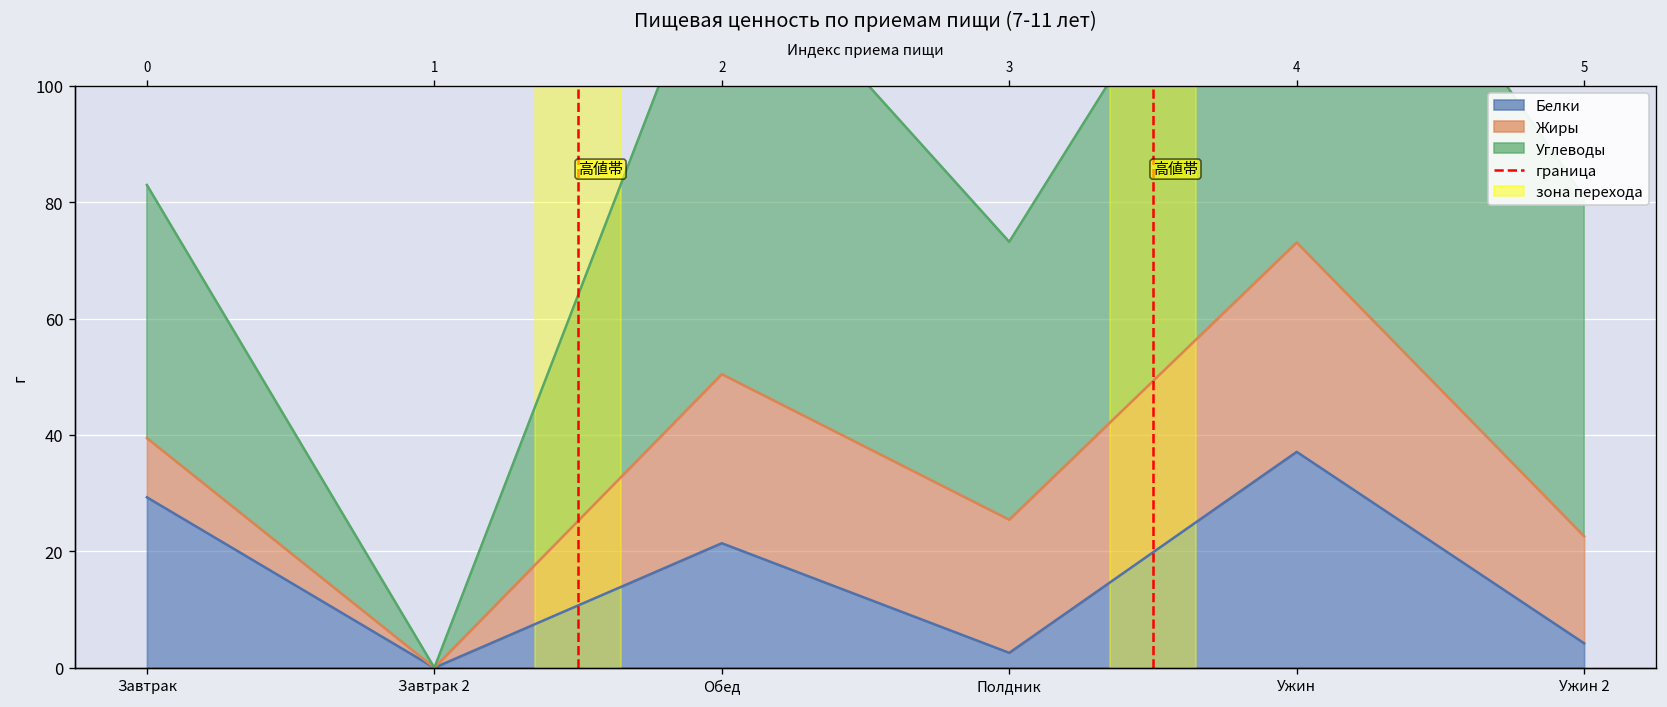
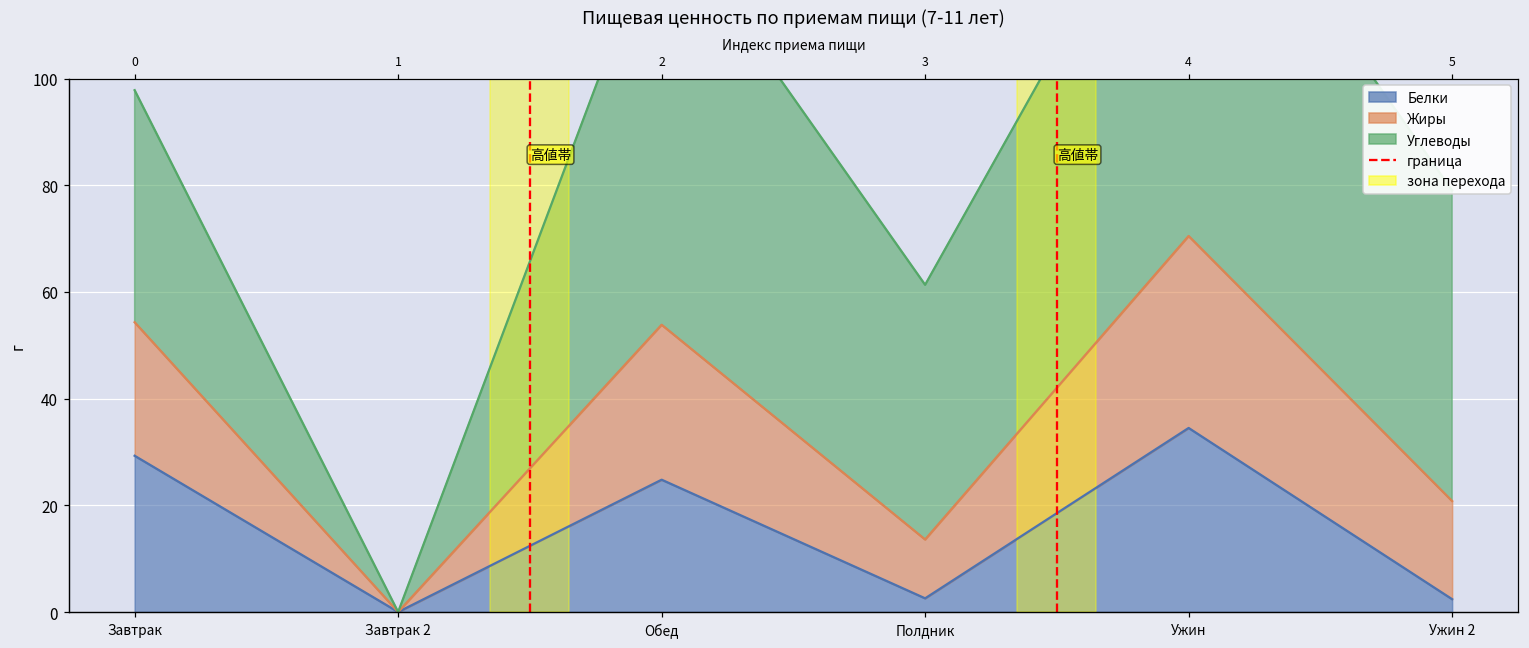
Жиры, Завтрак: 10 -> 25
Белки, Обед: 21 -> 25
Жиры, Полдник: 23 -> 11
Белки, Ужин: 37 -> 35
Белки, Ужин 2: 4 -> 2
